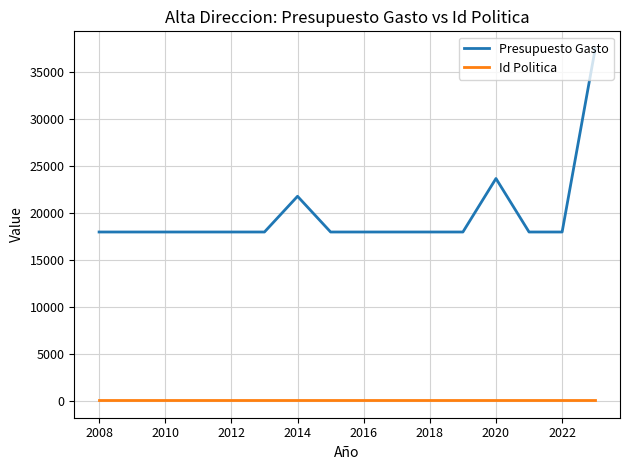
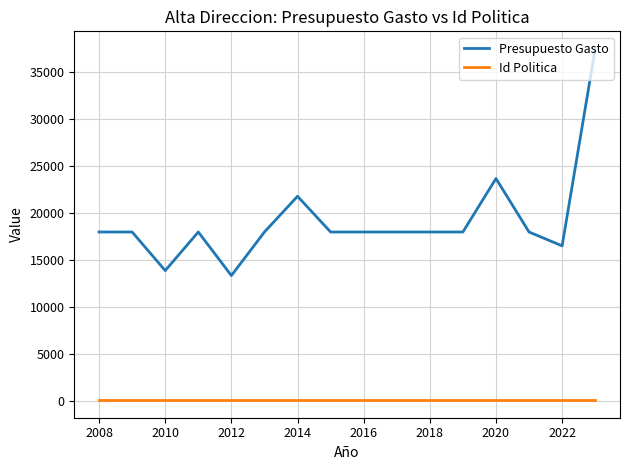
Presupuesto Gasto, 2010: 18000 -> 14000
Presupuesto Gasto, 2012: 18000 -> 13000
Presupuesto Gasto, 2022: 18000 -> 17000
